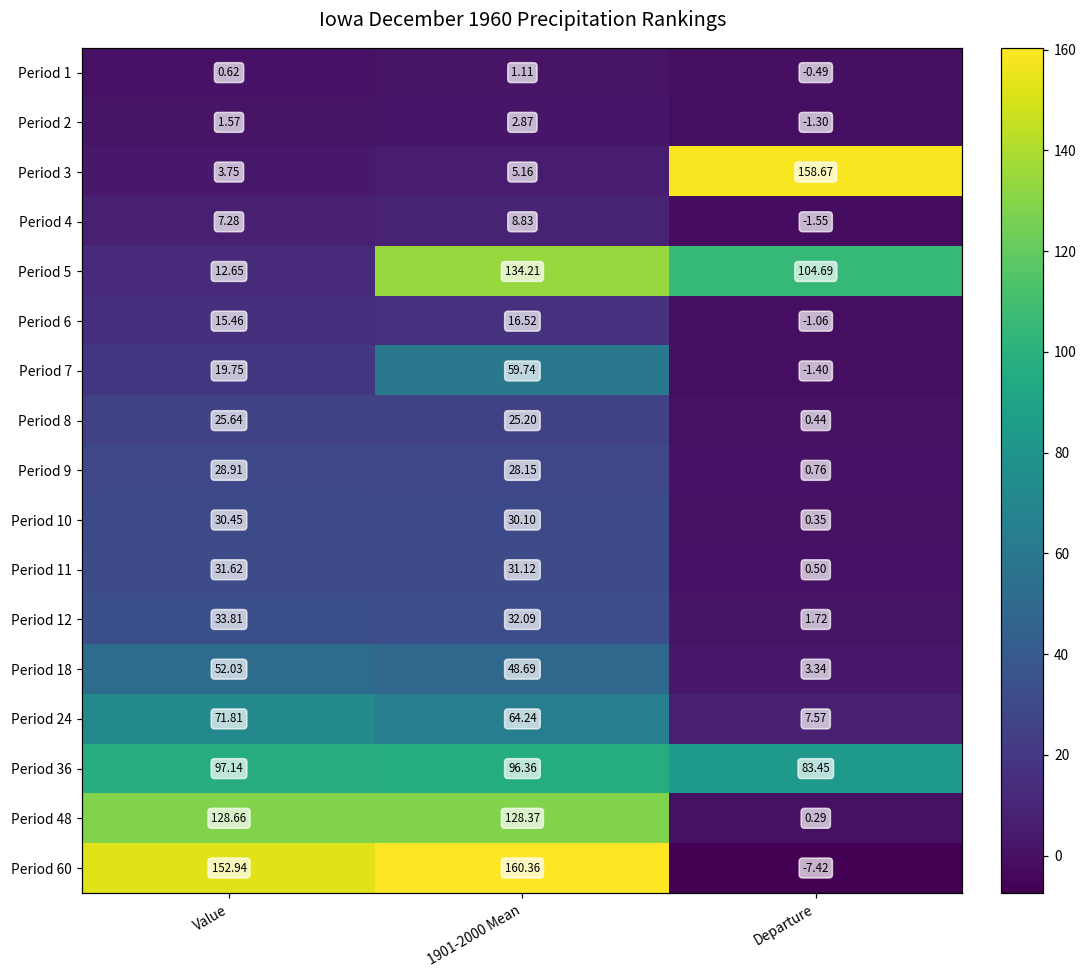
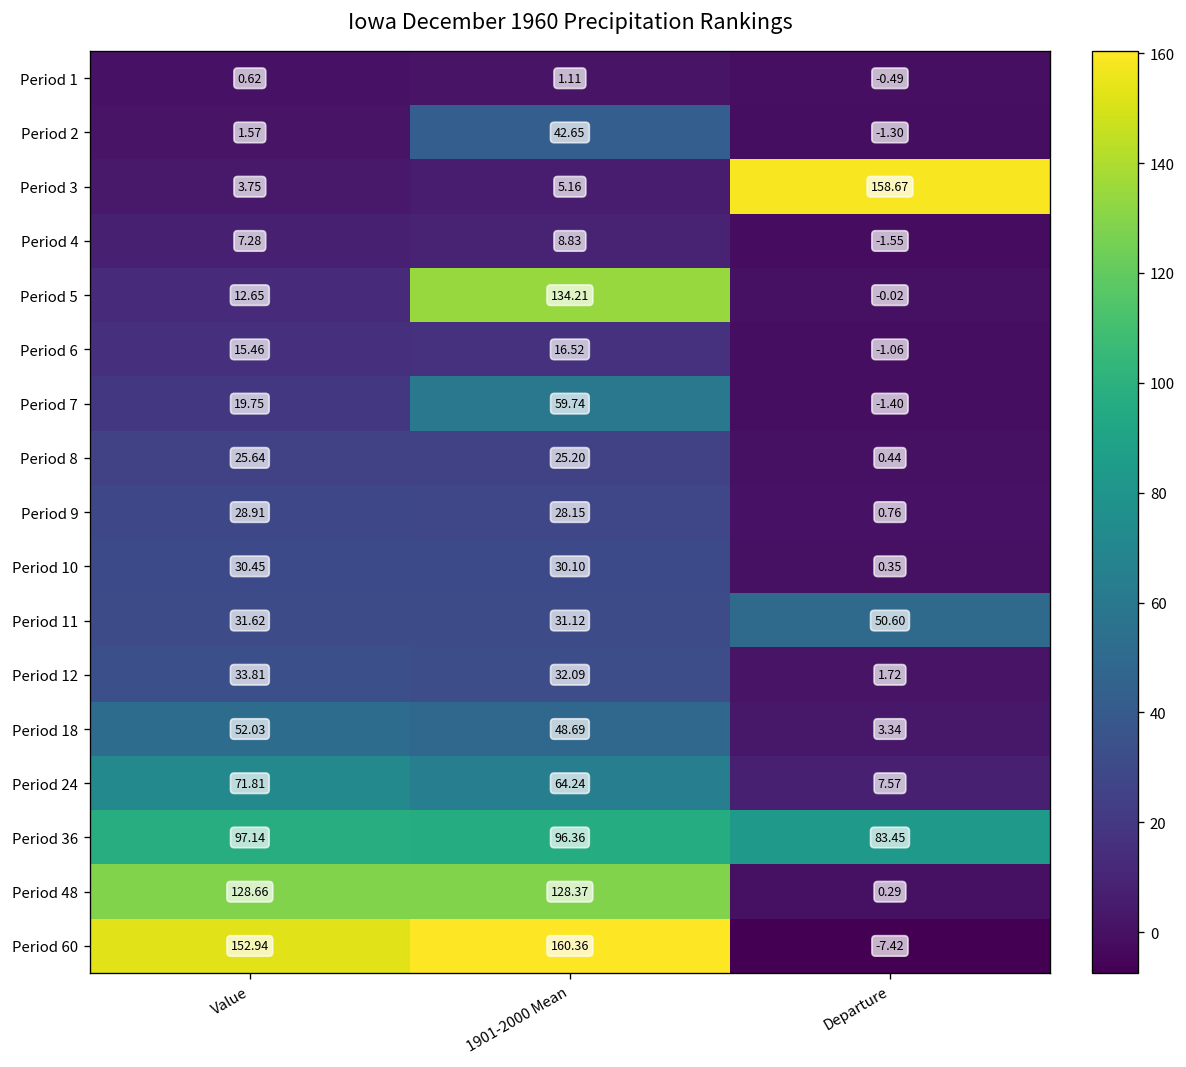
Period 2, 1901-2000 Mean: 2.87 -> 42.65
Period 5, Departure: 104.69 -> -0.02
Period 11, Departure: 0.50 -> 50.60
